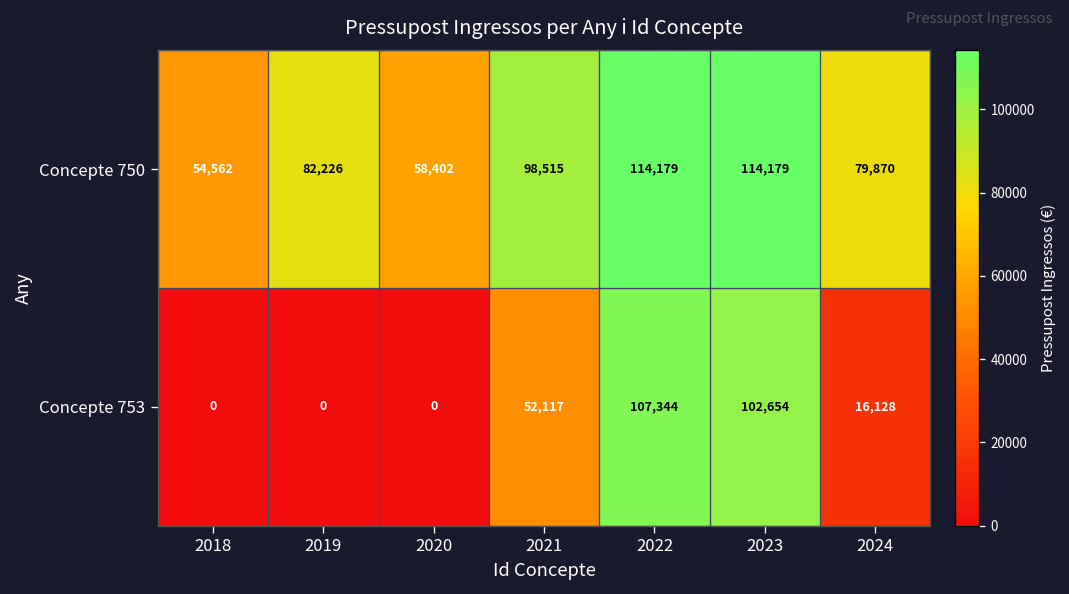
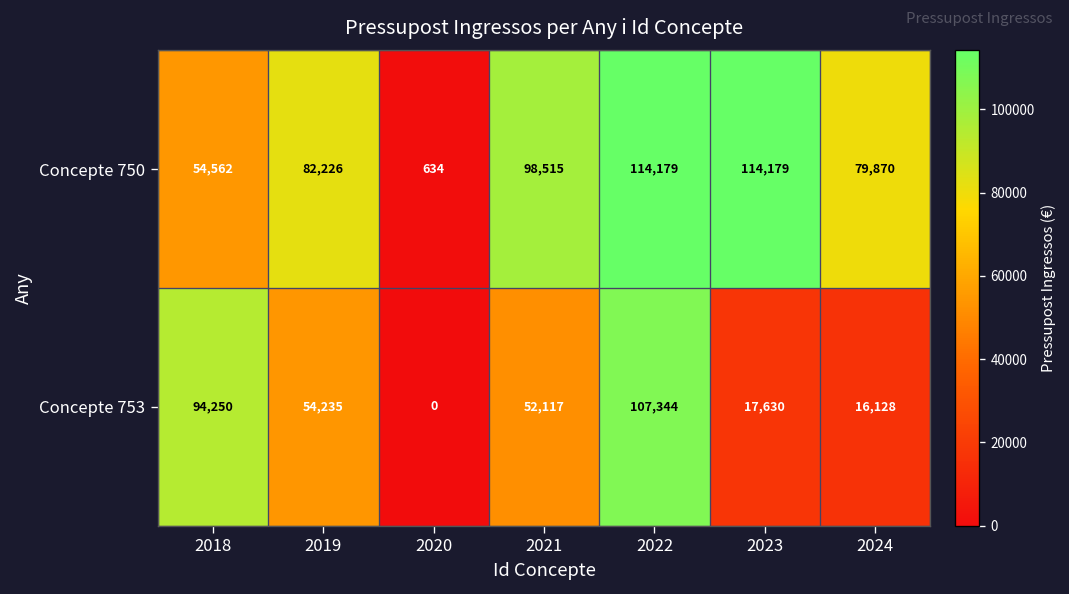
Concepte 750, 2020: 58,402 -> 634
Concepte 753, 2018: 0 -> 94,250
Concepte 753, 2019: 0 -> 54,235
Concepte 753, 2023: 102,654 -> 17,630
